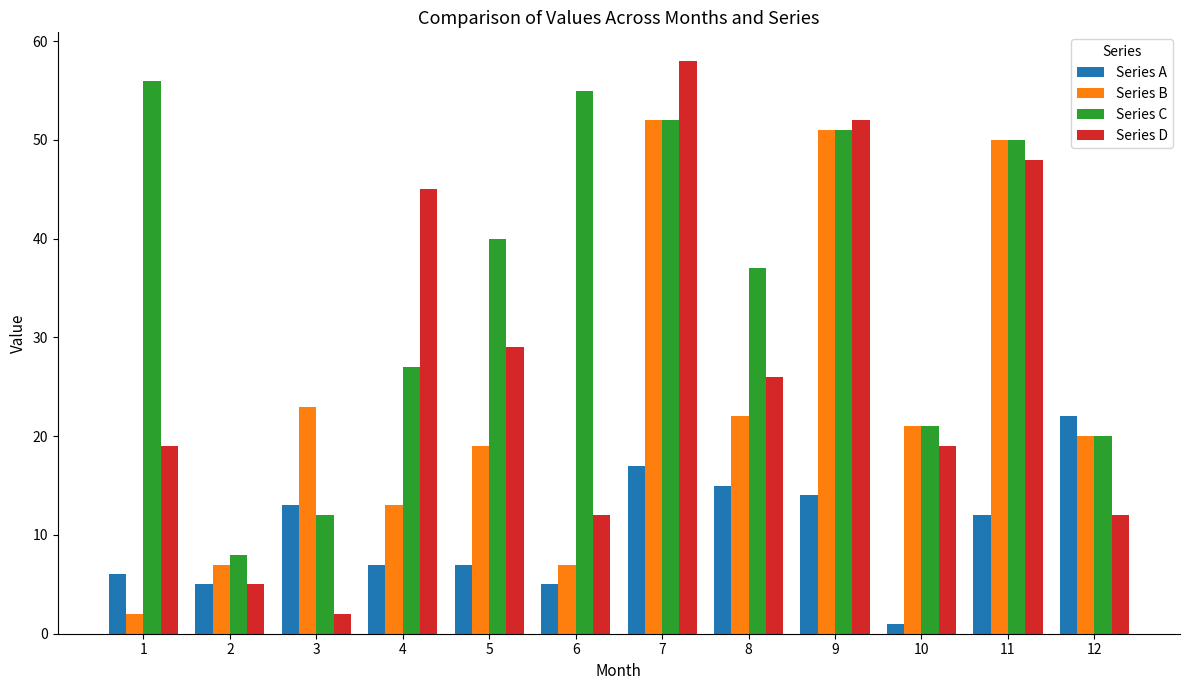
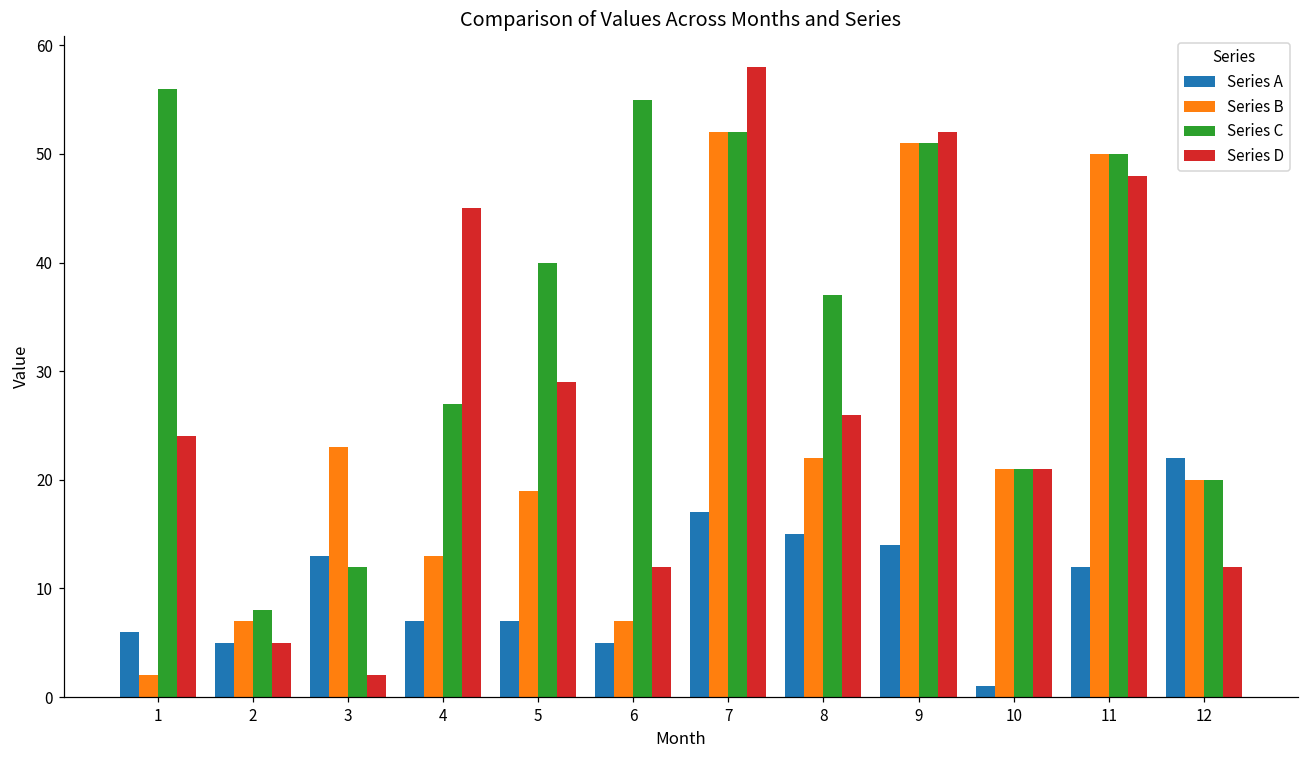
Series D, 1: 19 -> 24
Series D, 10: 19 -> 21
